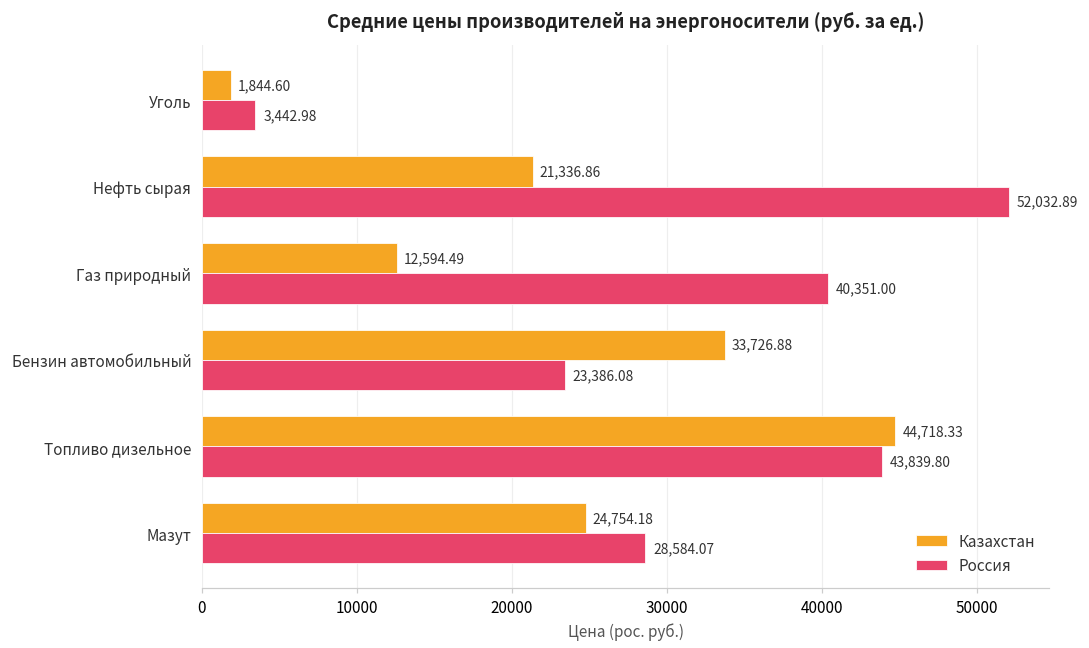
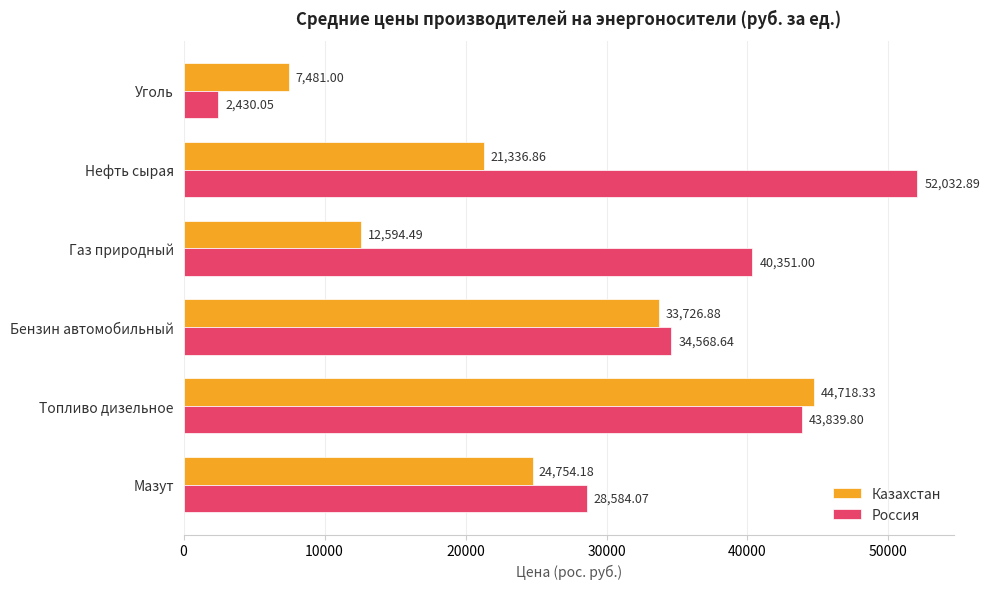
Казахстан, Уголь: 1,844.60 -> 7,481.00
Россия, Уголь: 3,442.98 -> 2,430.05
Россия, Бензин автомобильный: 23,386.08 -> 34,568.64
